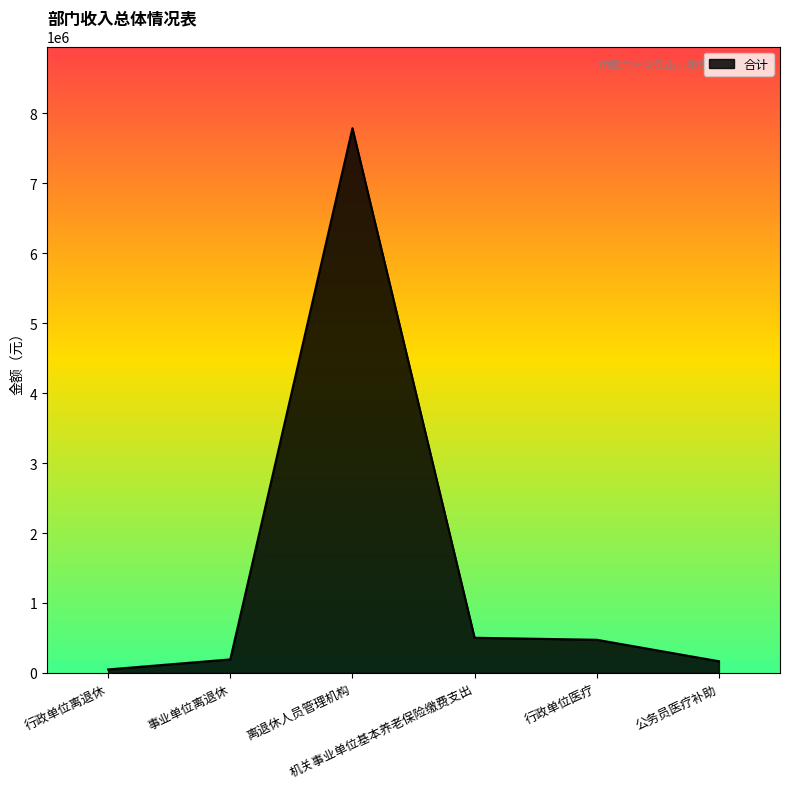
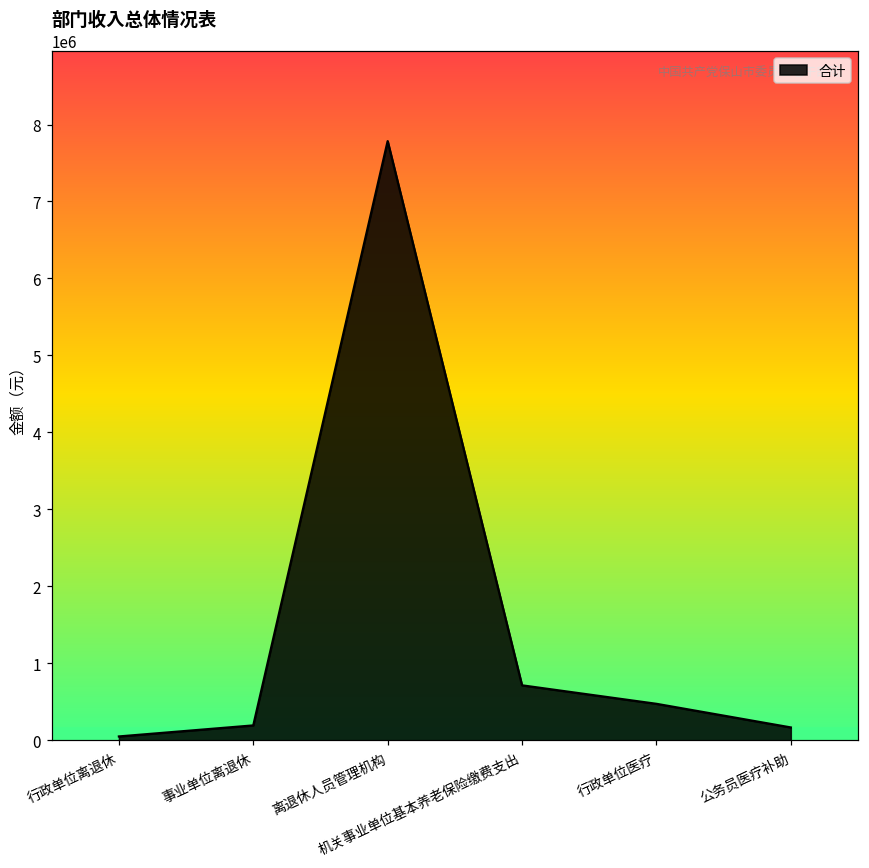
机关事业单位基本养老保险缴费支出: 500000 -> 700000
